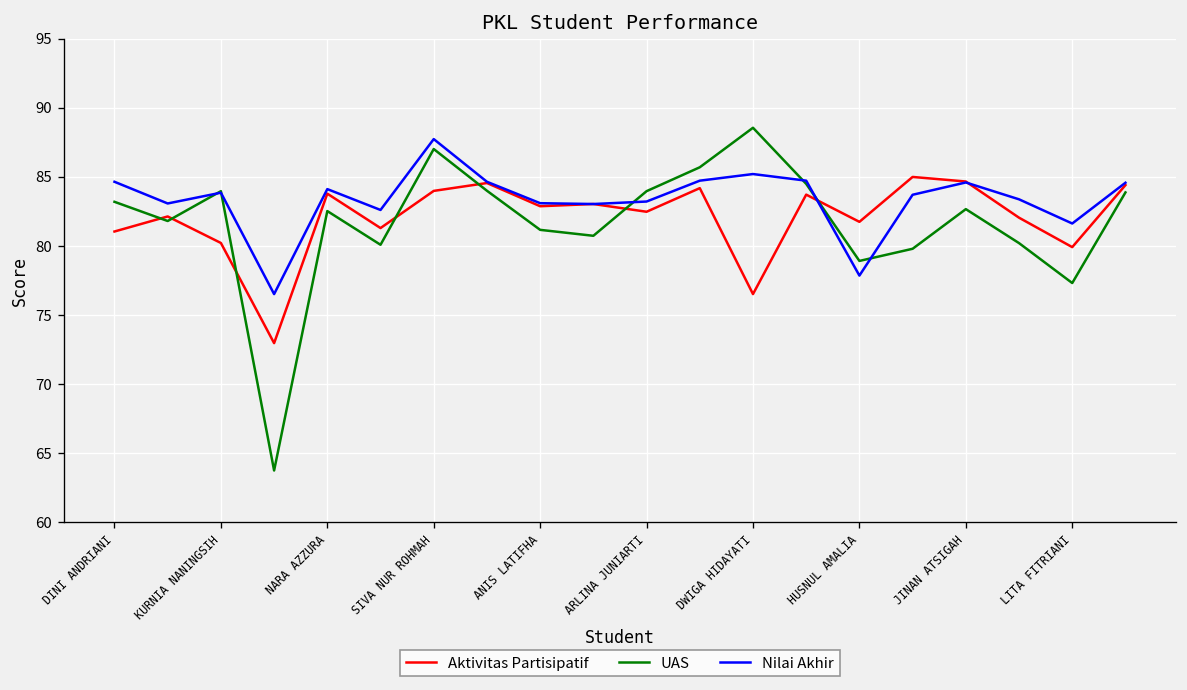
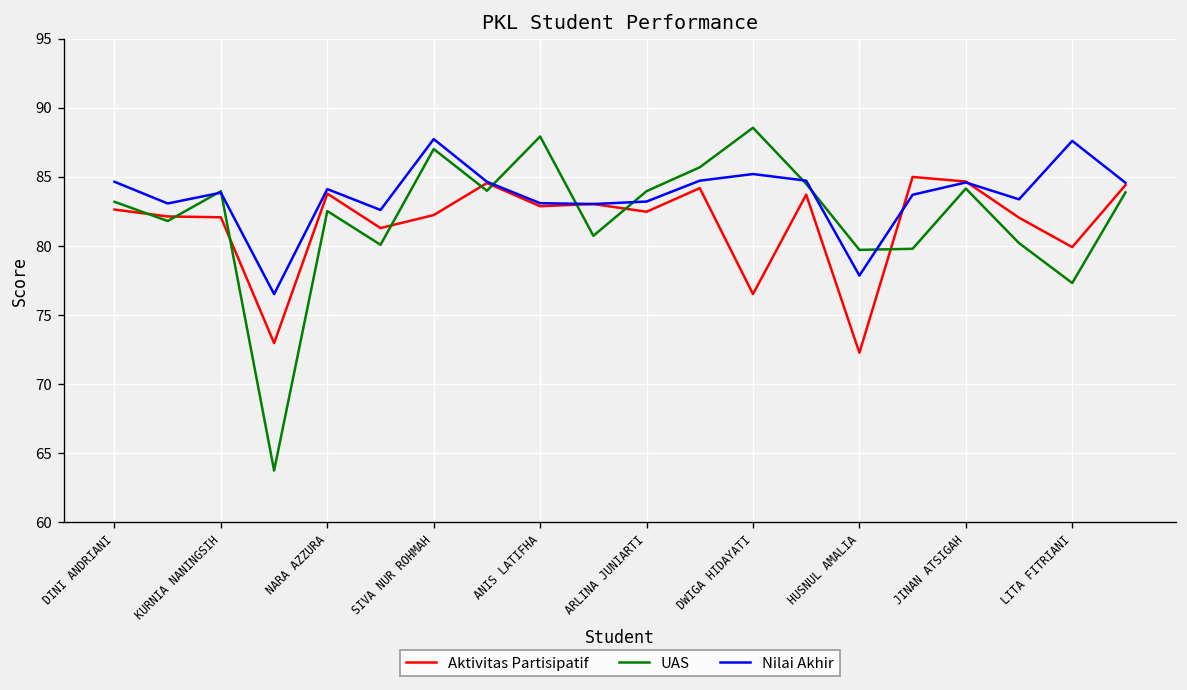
Aktivitas Partisipatif, DINI ANDRIANI: 81.0 -> 82.6
Aktivitas Partisipatif, KURNIA NANINGSIH: 80.2 -> 82.1
Aktivitas Partisipatif, SIVA NUR ROHMAH: 84.0 -> 82.2
UAS, ANIS LATIFHA: 81.2 -> 87.9
Aktivitas Partisipatif, HUSNUL AMALIA: 81.7 -> 72.3
UAS, HUSNUL AMALIA: 78.9 -> 79.7
UAS, JINAN ATSIGAH: 82.7 -> 84.1
Nilai Akhir, LITA FITRIANI: 81.6 -> 87.6
